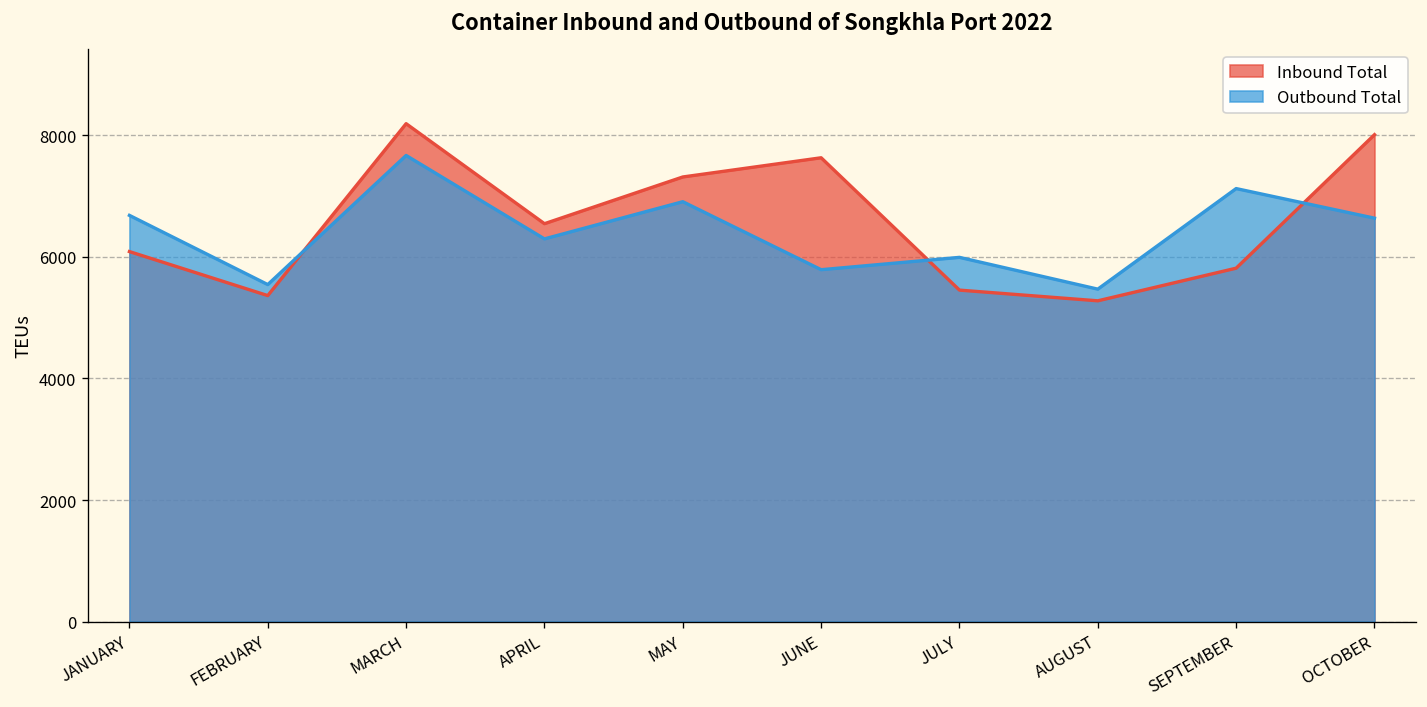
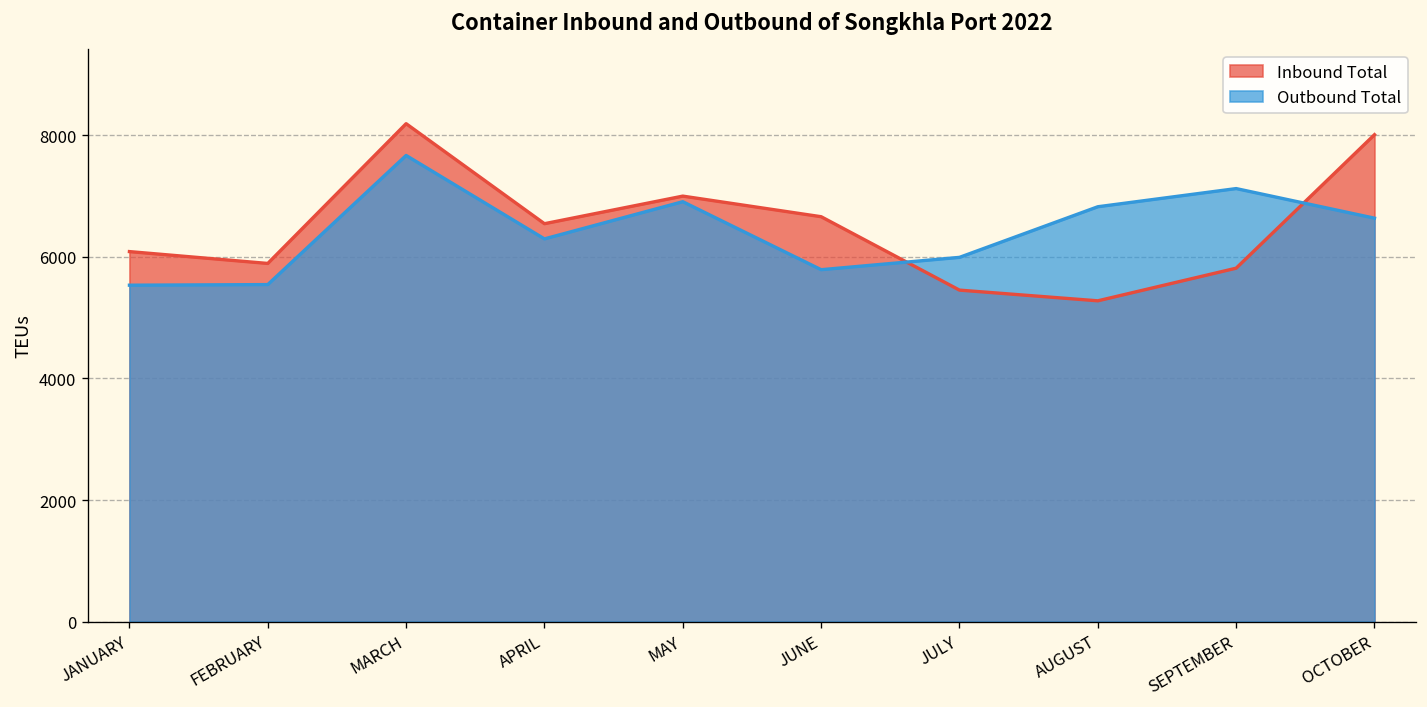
Outbound Total, JANUARY: 6700 -> 5500
Inbound Total, FEBRUARY: 5400 -> 5900
Inbound Total, MAY: 7300 -> 7000
Inbound Total, JUNE: 7600 -> 6700
Outbound Total, AUGUST: 5500 -> 6800
